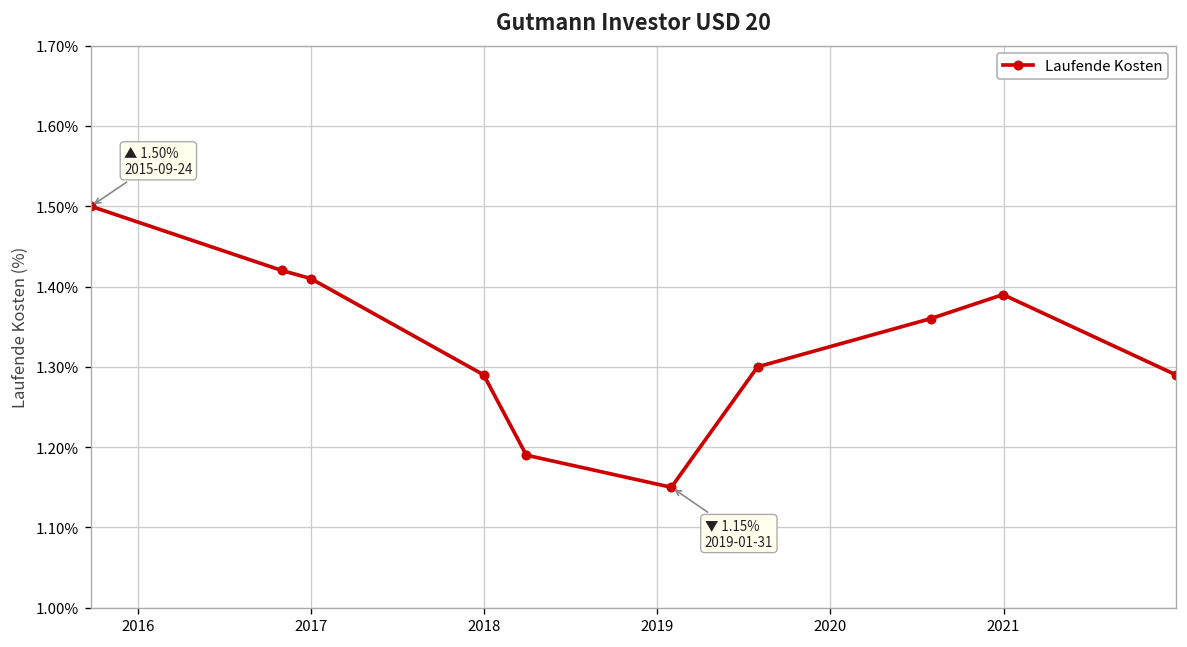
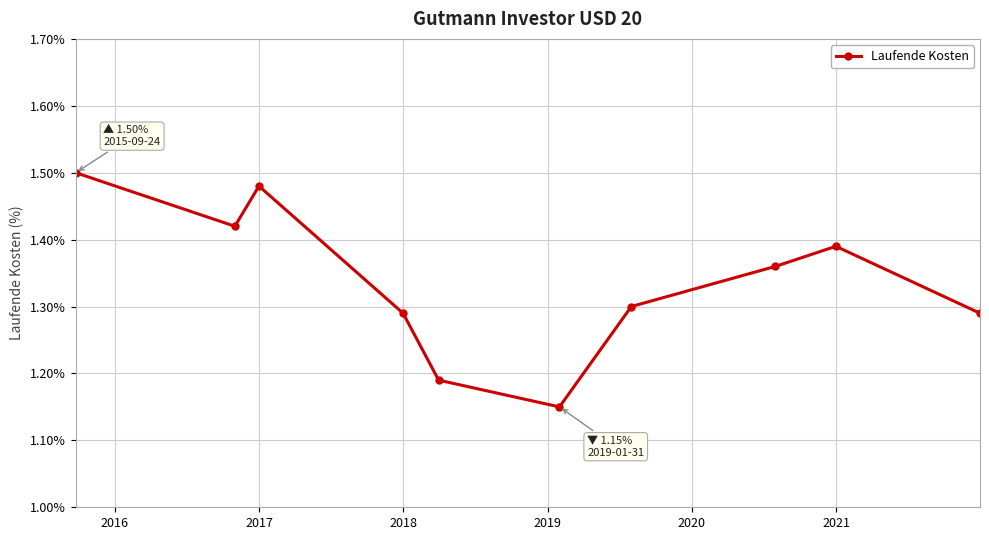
2017: 1.41% -> 1.48%
